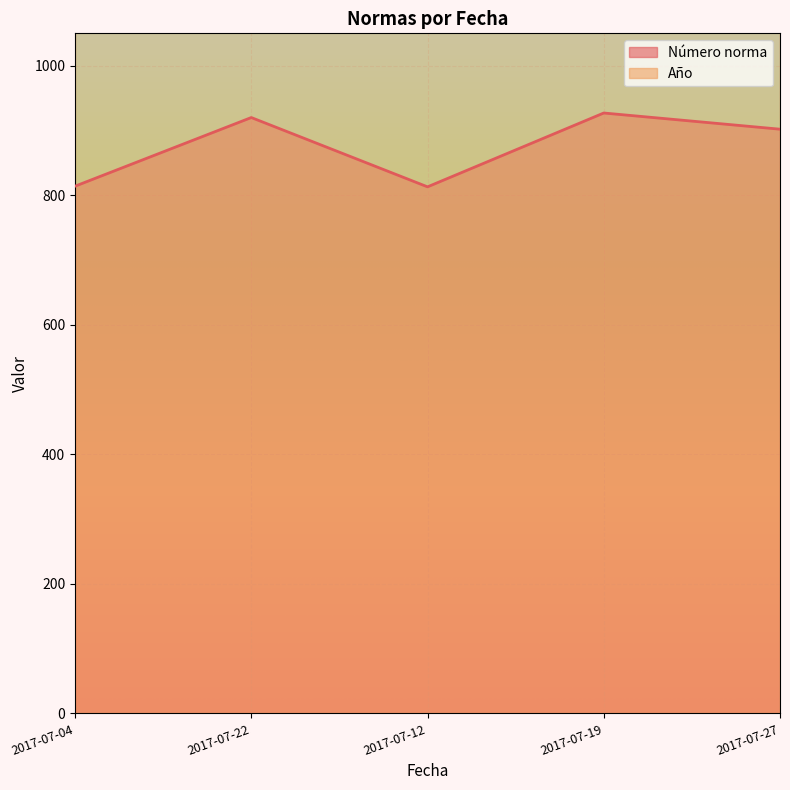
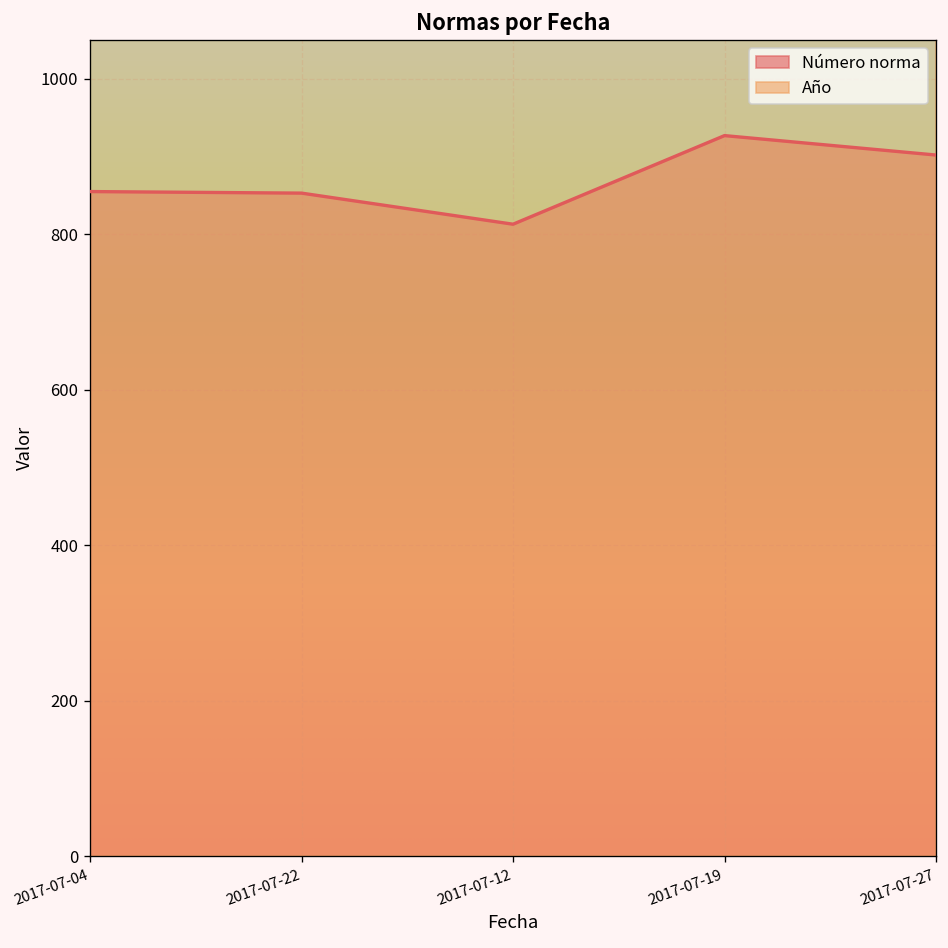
Número norma, 2017-07-04: 810 -> 860
Número norma, 2017-07-22: 920 -> 850
